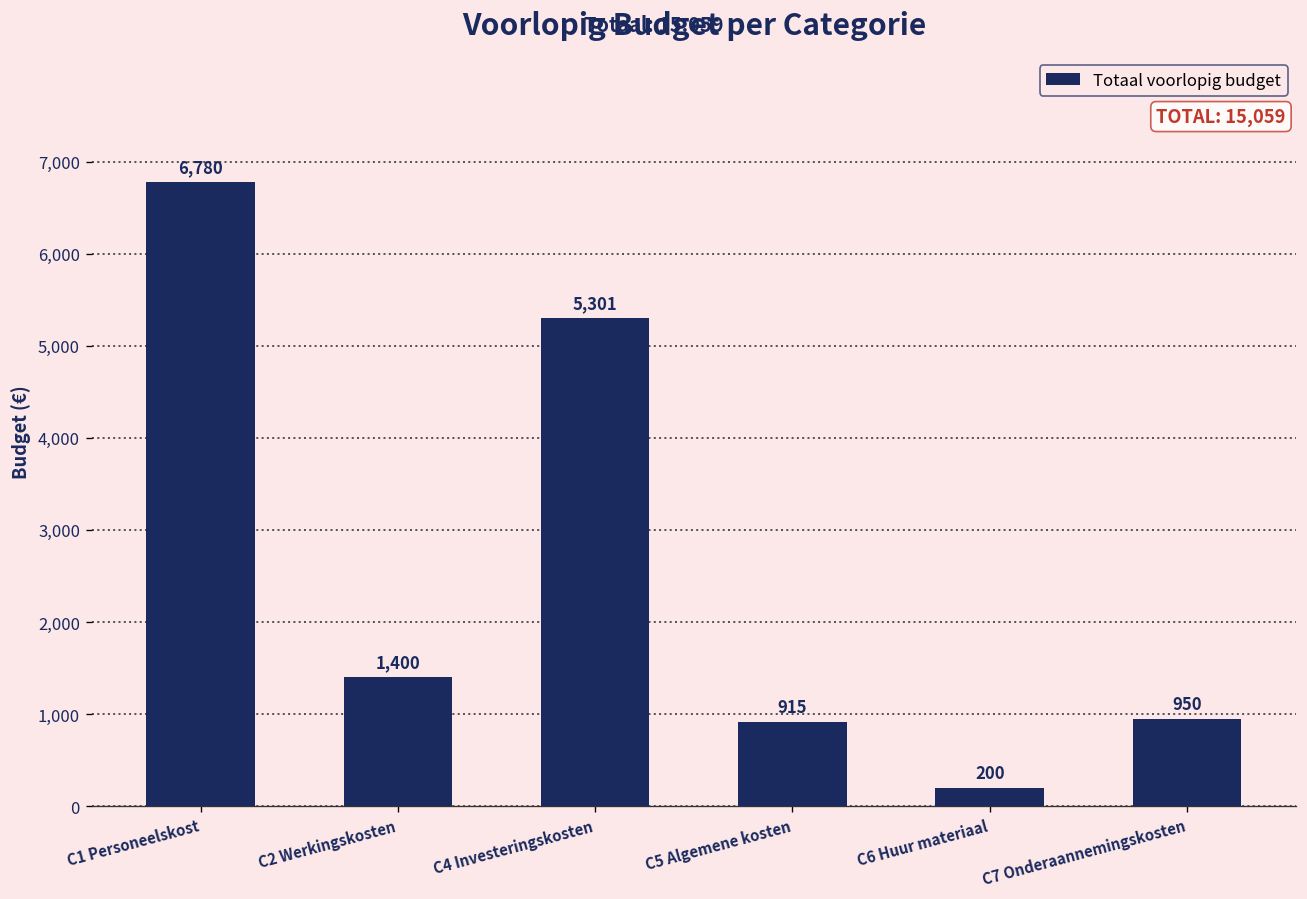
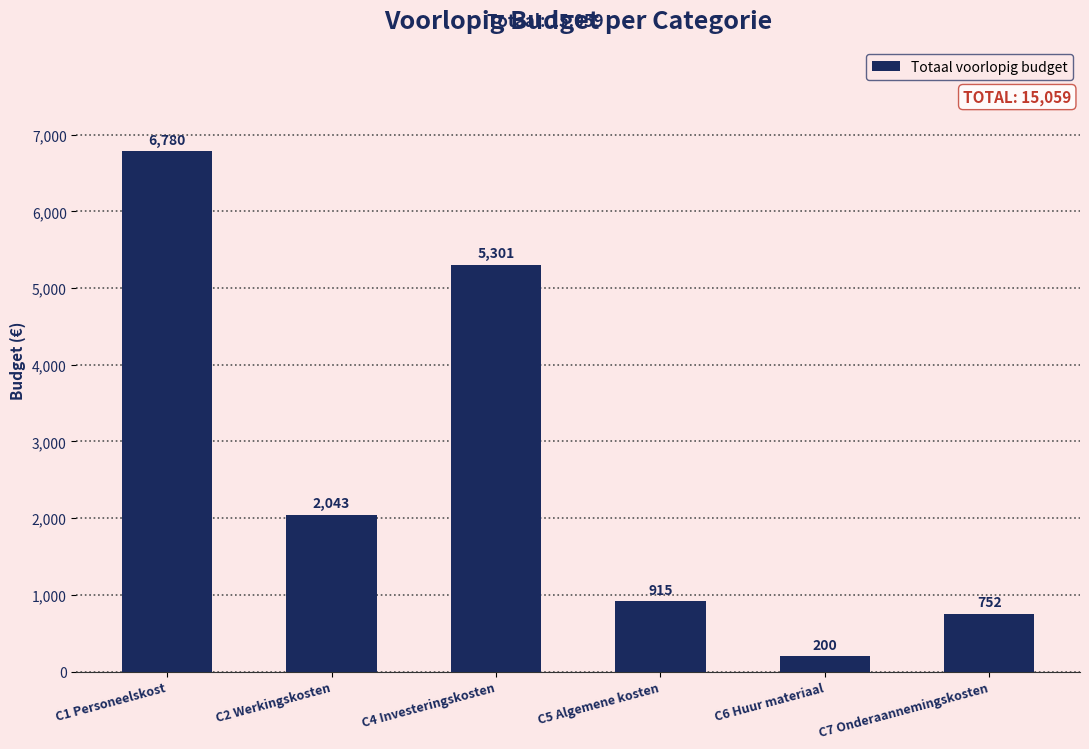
C2 Werkingskosten: 1,400 -> 2,043
C7 Onderaannemingskosten: 950 -> 752
